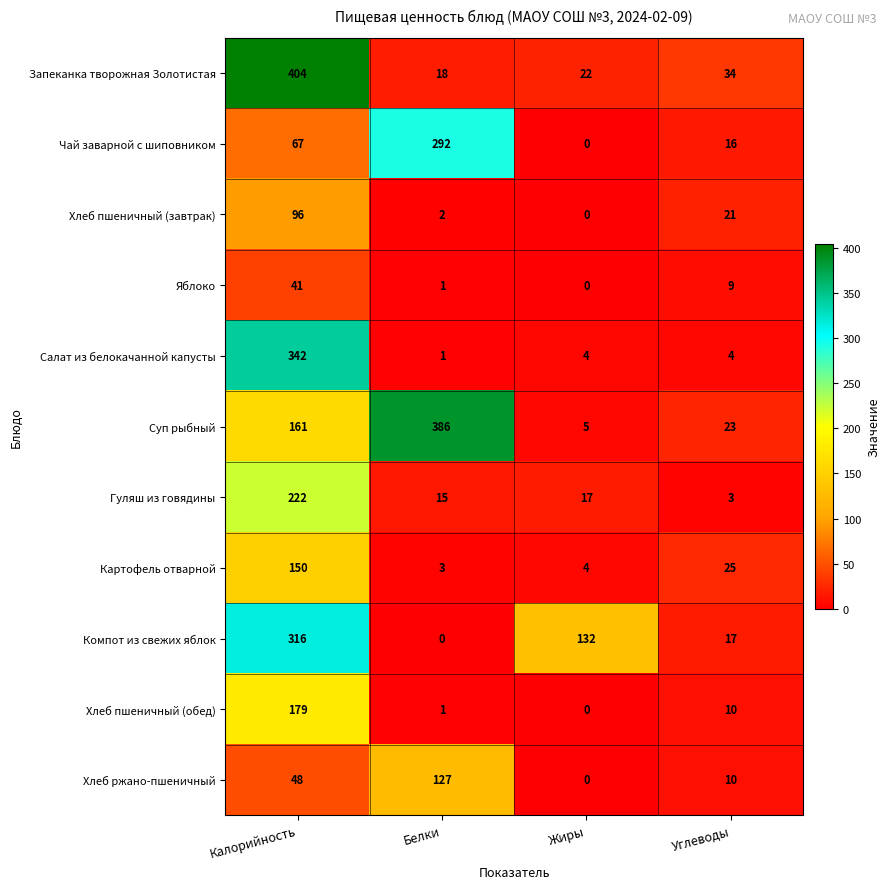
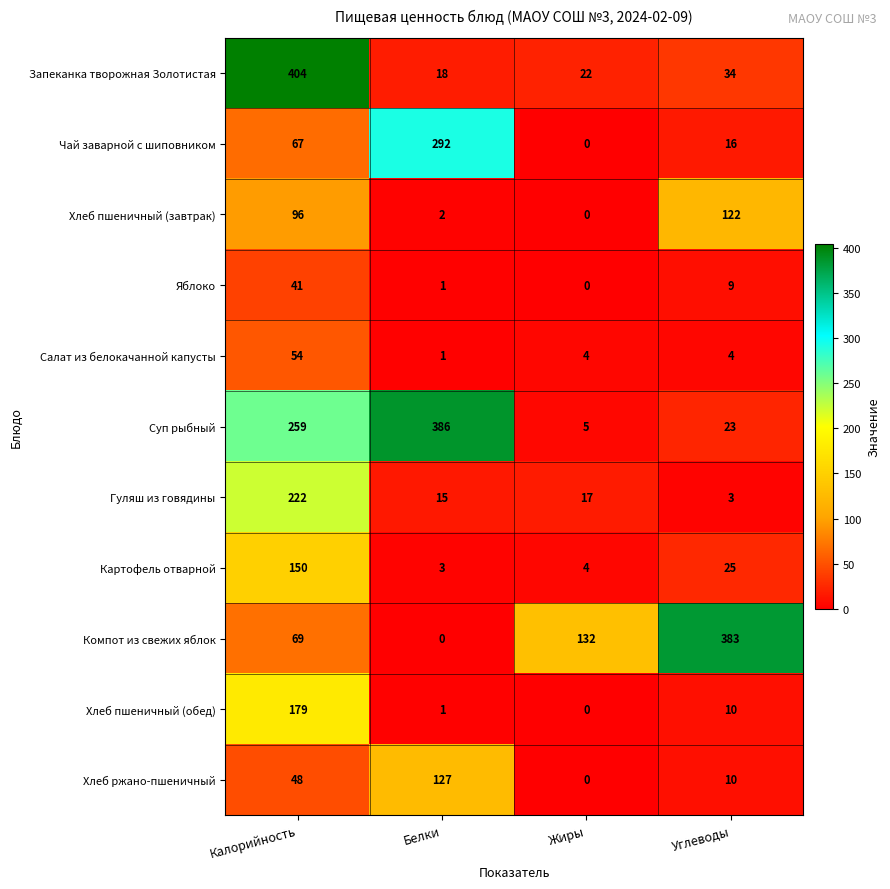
Хлеб пшеничный (завтрак), Углеводы: 21 -> 122
Салат из белокачанной капусты, Калорийность: 342 -> 54
Суп рыбный, Калорийность: 161 -> 259
Компот из свежих яблок, Калорийность: 316 -> 69
Компот из свежих яблок, Углеводы: 17 -> 383
